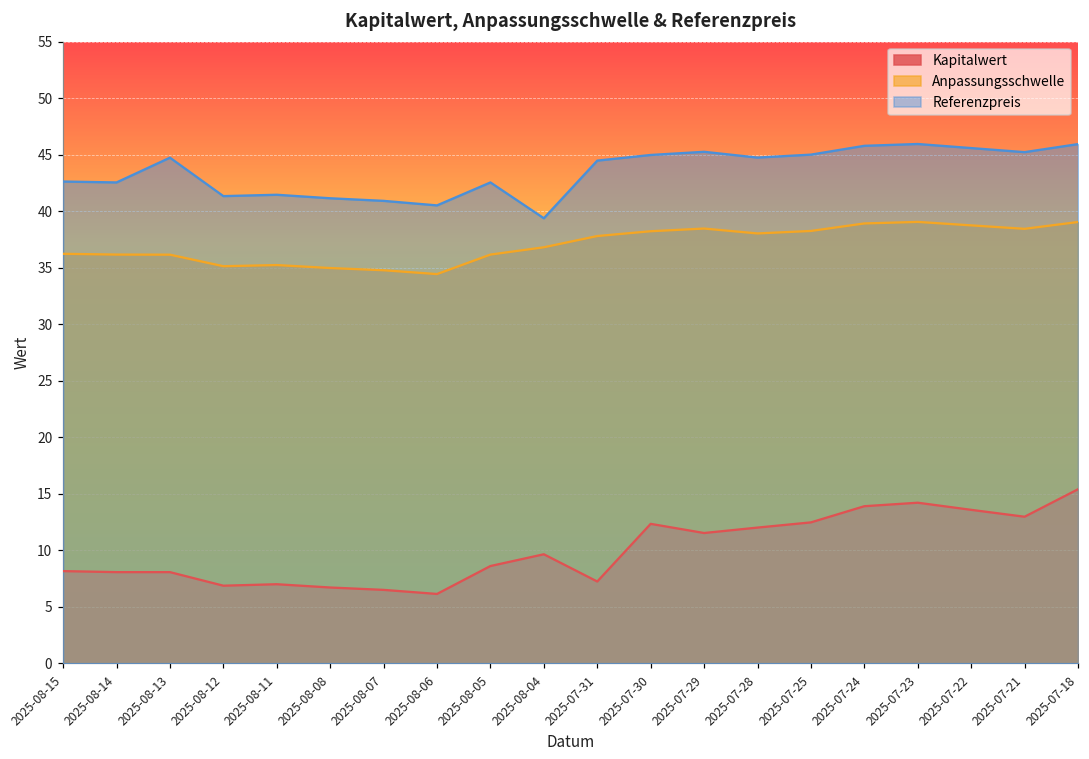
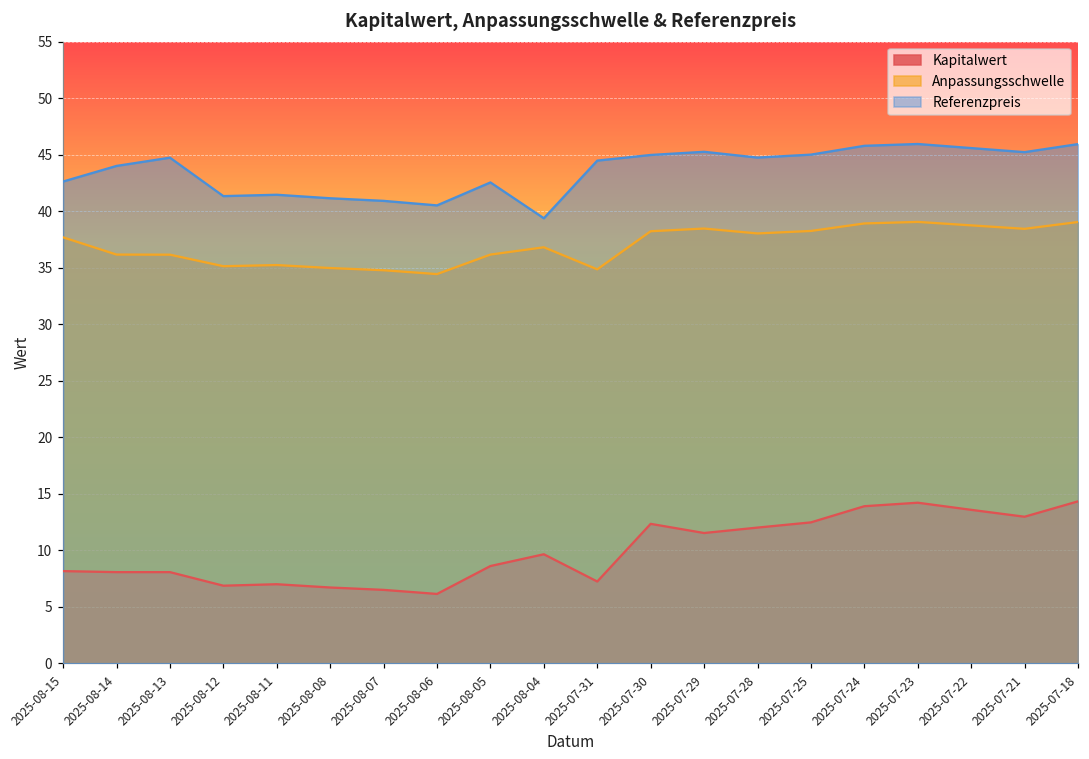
Anpassungsschwelle, 2025-08-15: 36.2 -> 37.7
Referenzpreis, 2025-08-14: 42.6 -> 44.0
Anpassungsschwelle, 2025-07-31: 37.8 -> 34.9
Kapitalwert, 2025-07-18: 15.4 -> 14.3
